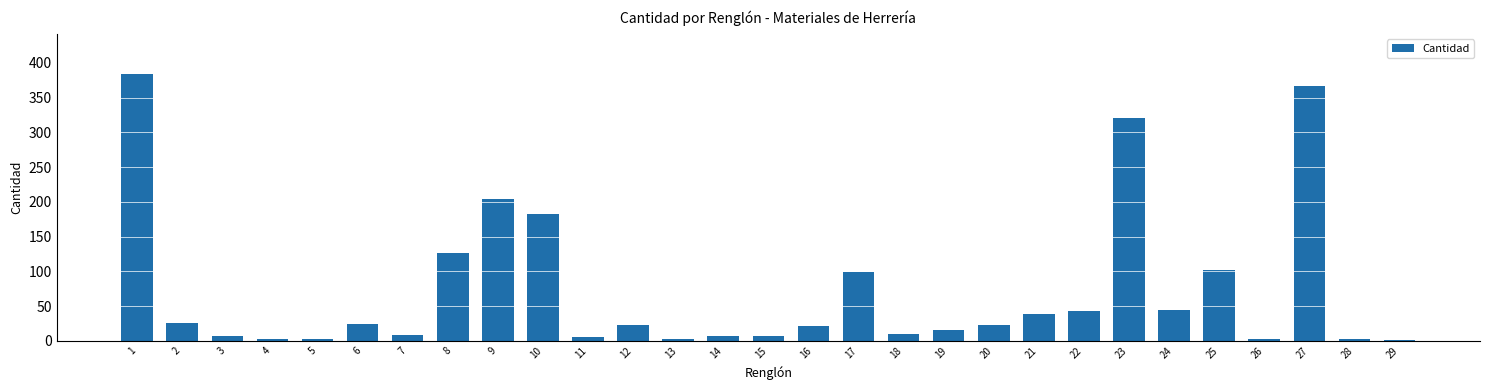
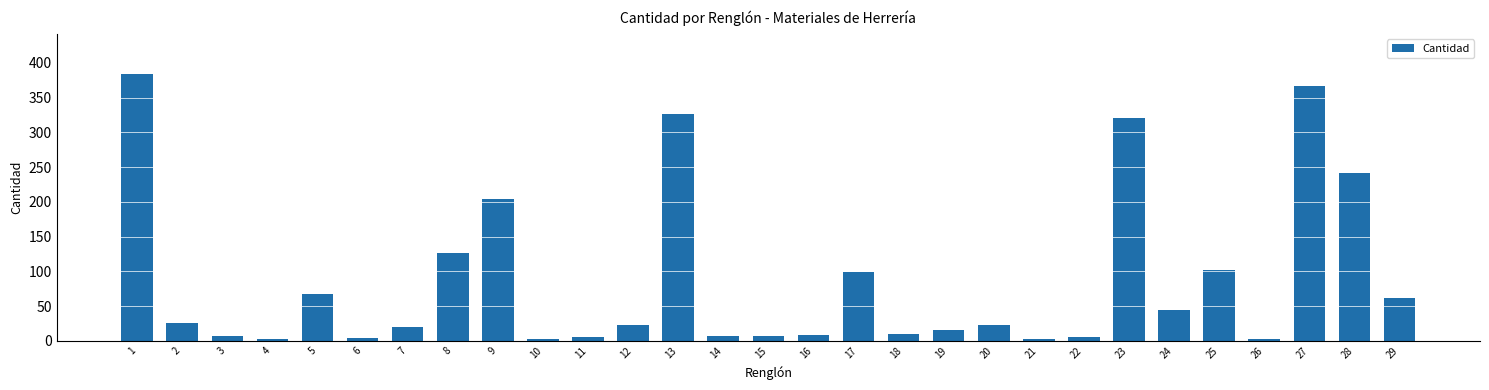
5: 0 -> 70
6: 20 -> 0
7: 10 -> 20
10: 180 -> 0
13: 0 -> 330
16: 20 -> 10
21: 40 -> 0
22: 40 -> 10
28: 0 -> 240
29: 0 -> 60
